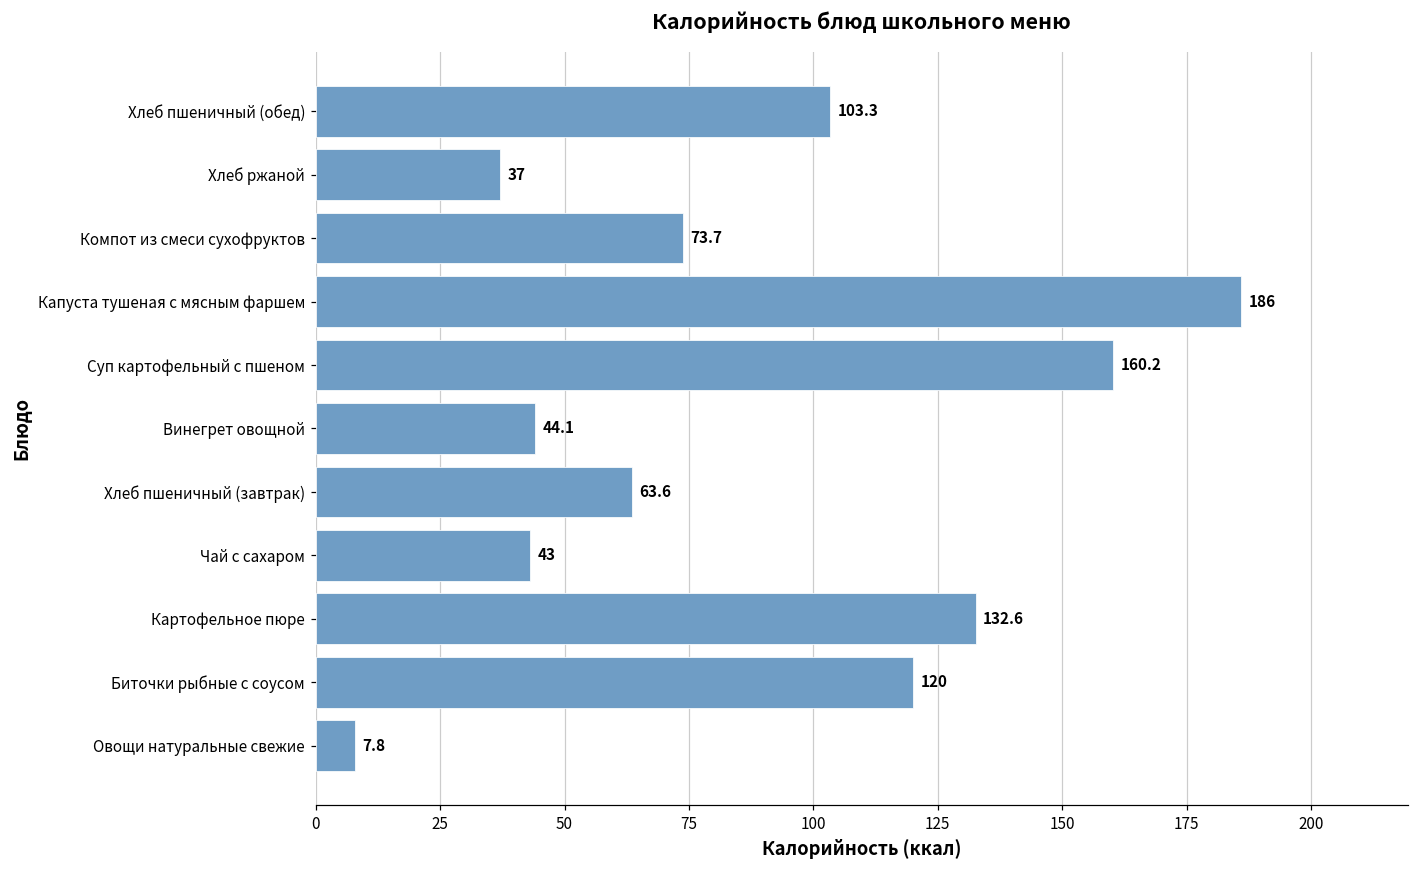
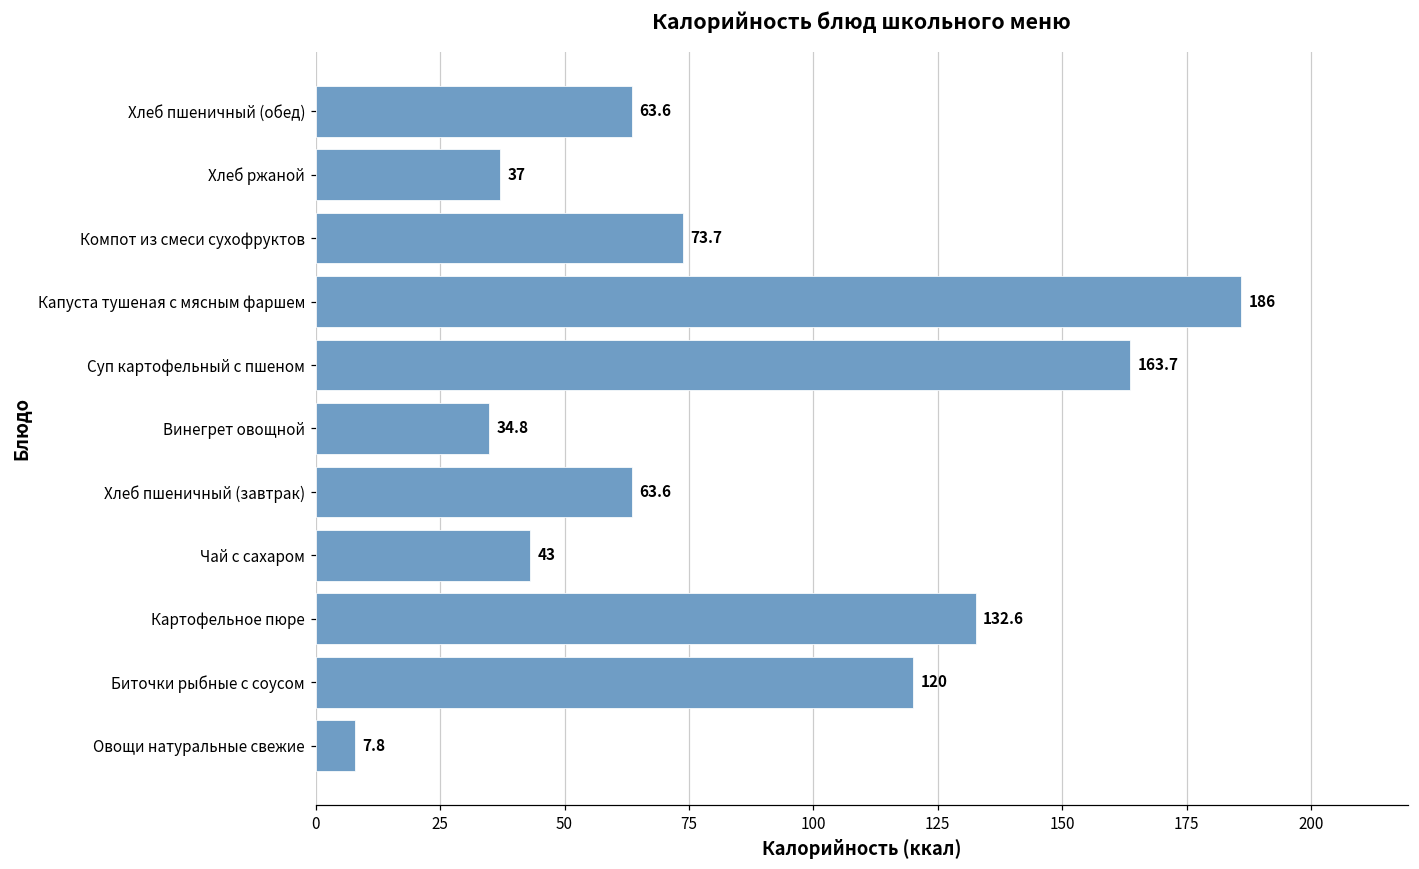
Хлеб пшеничный (обед): 103.3 -> 63.6
Суп картофельный с пшеном: 160.2 -> 163.7
Винегрет овощной: 44.1 -> 34.8
